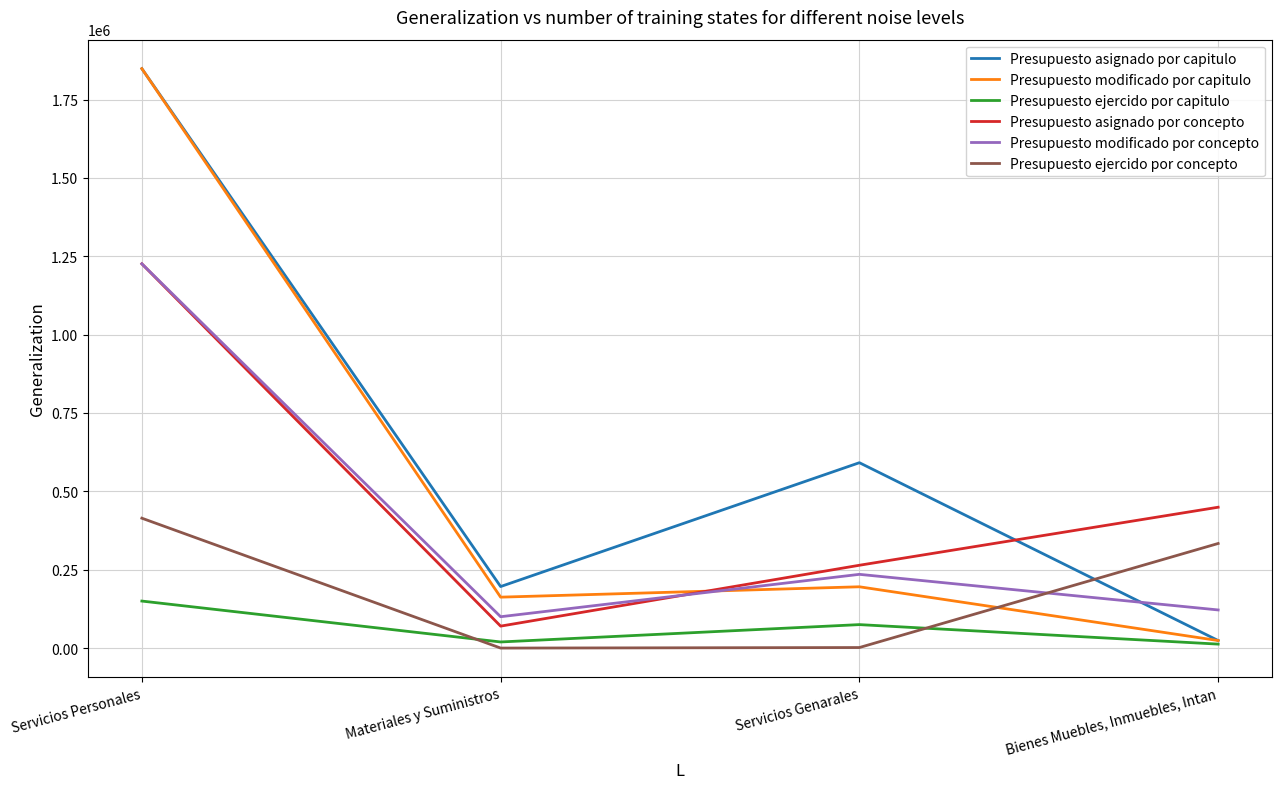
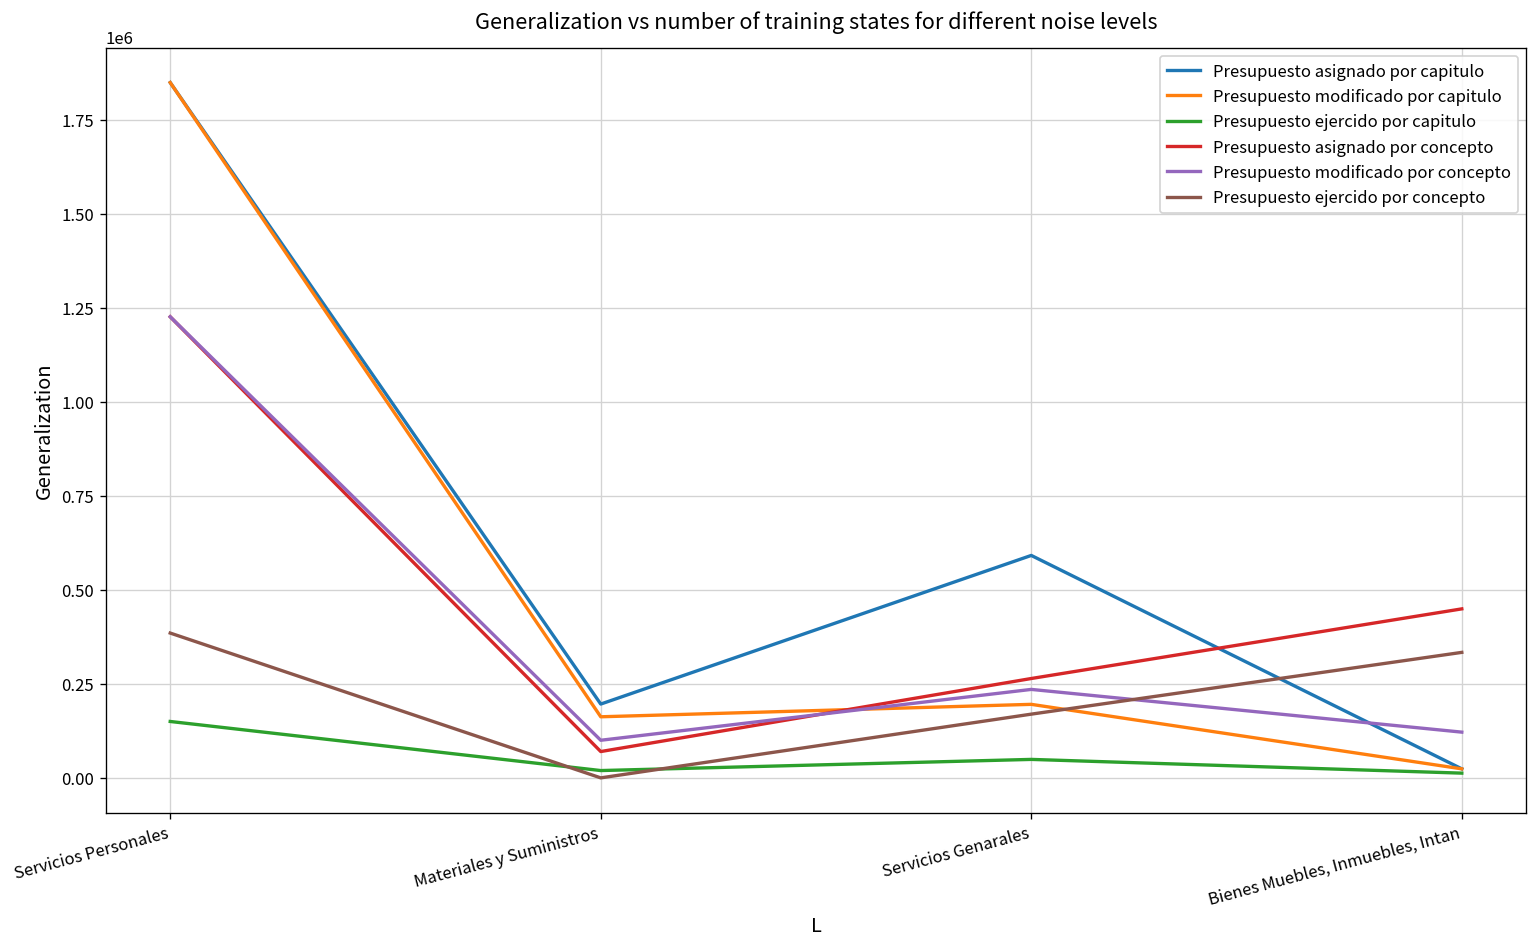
Presupuesto ejercido por concepto, Servicios Personales: 410000 -> 390000
Presupuesto ejercido por capitulo, Servicios Genarales: 70000 -> 50000
Presupuesto ejercido por concepto, Servicios Genarales: 0 -> 170000
